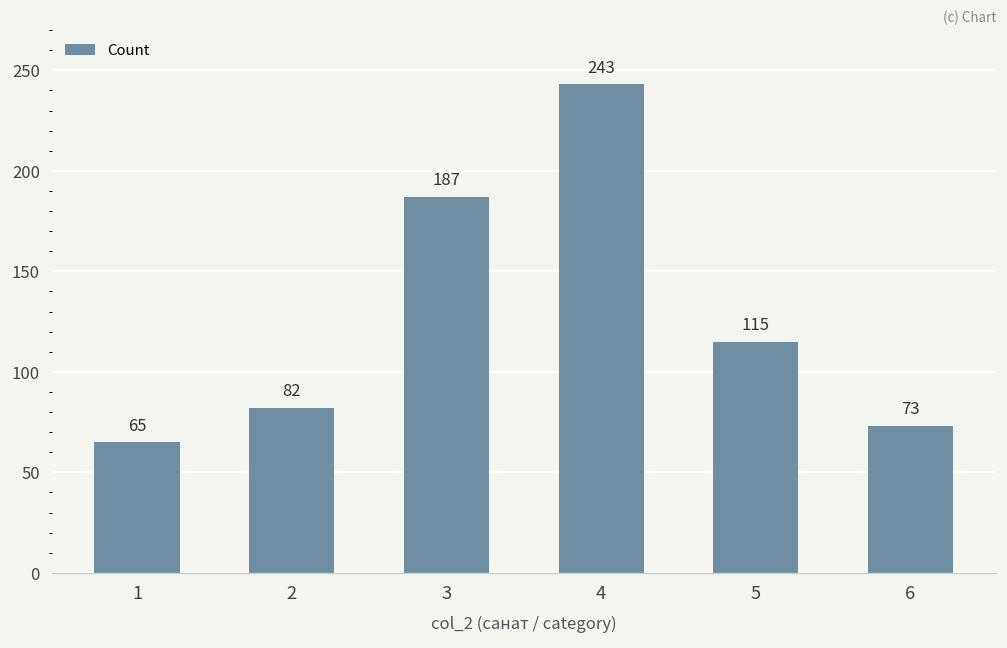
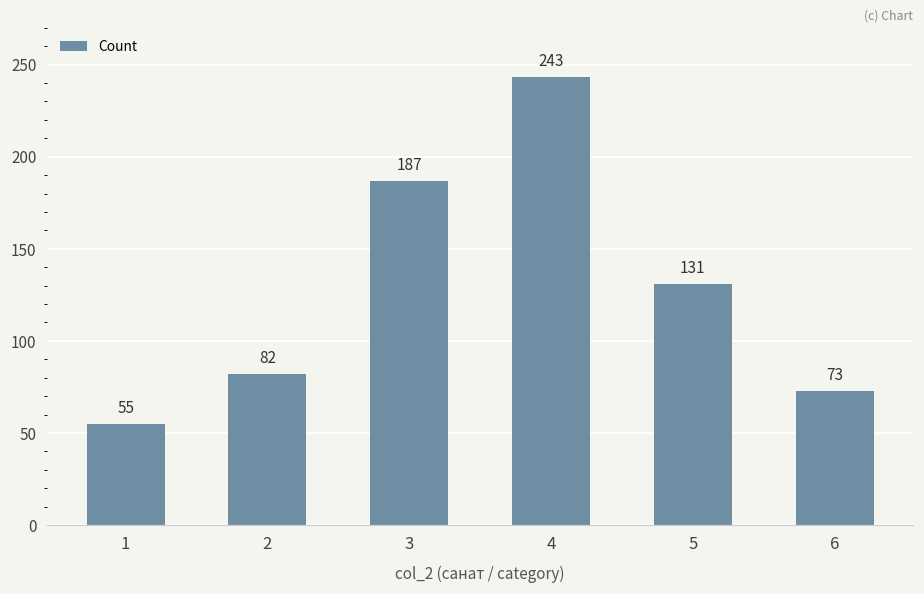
1: 65 -> 55
5: 115 -> 131
